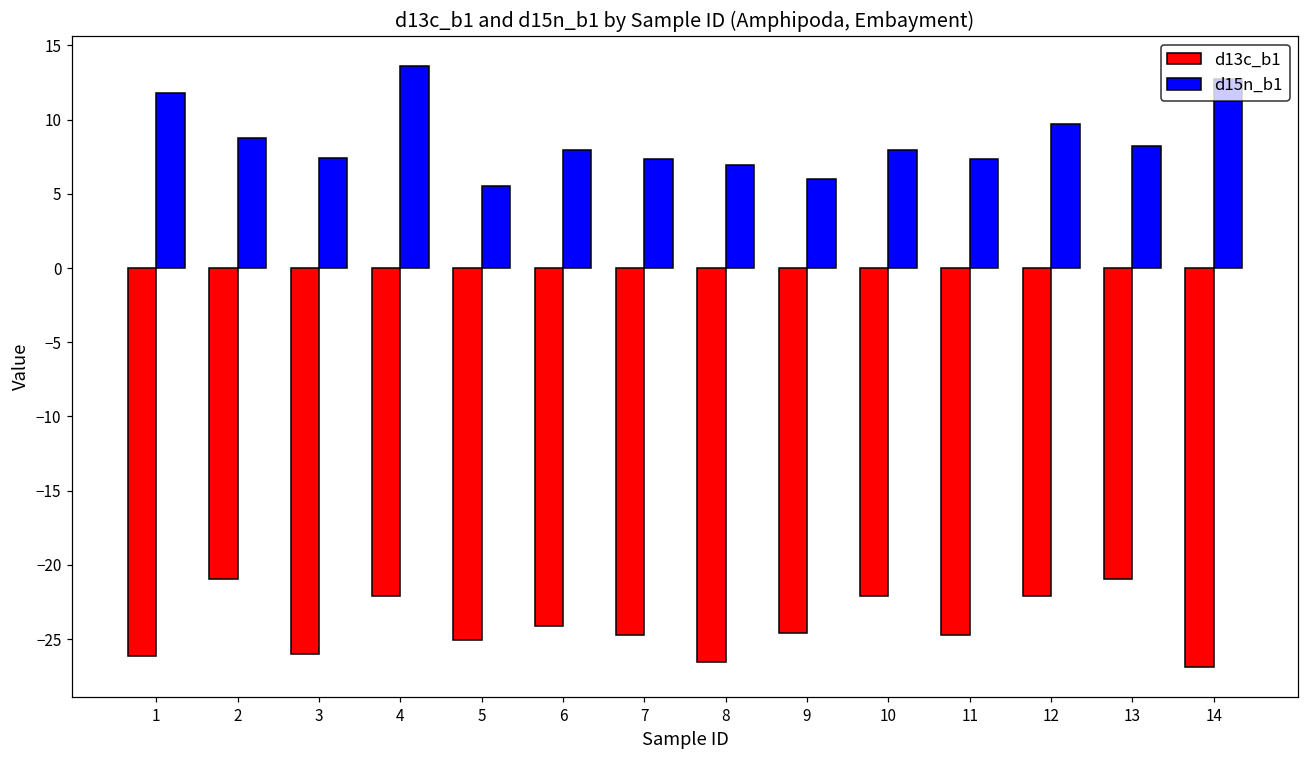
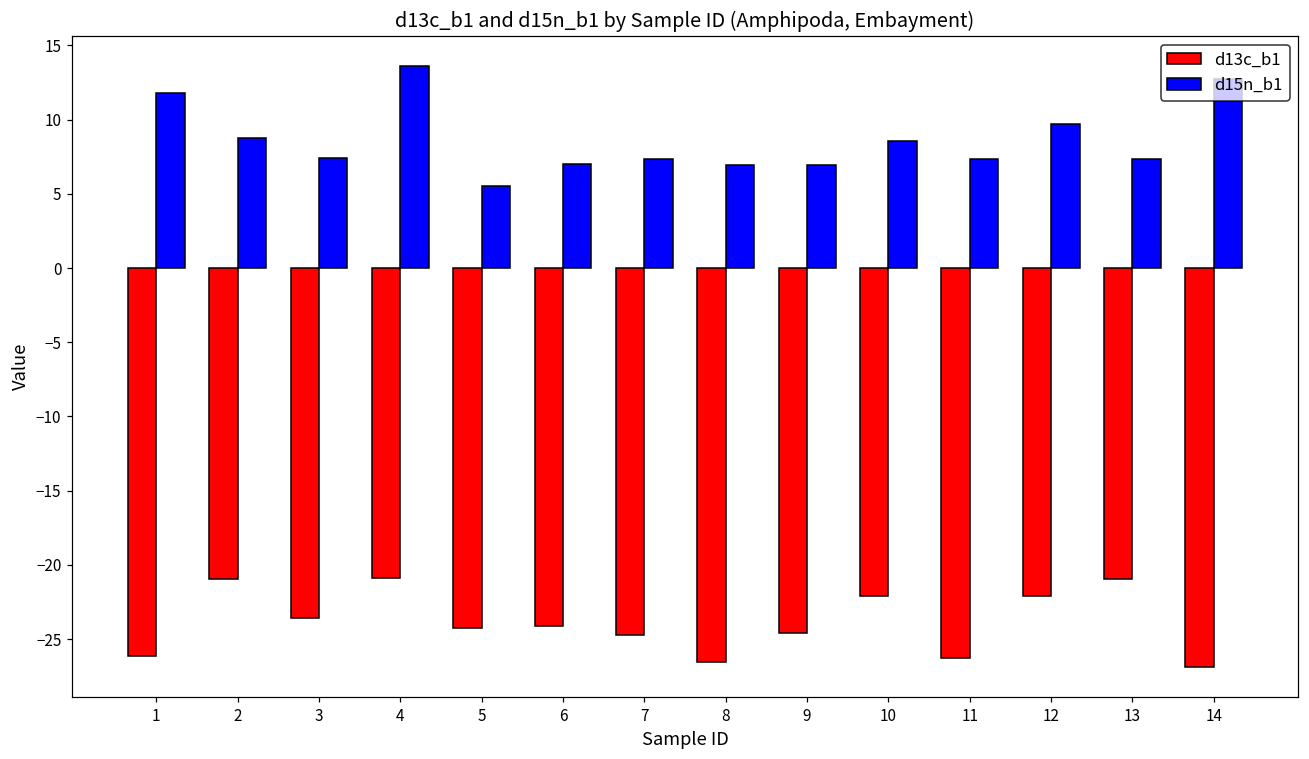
d13c_b1, 3: -26.0 -> -23.6
d13c_b1, 4: -22.1 -> -20.9
d13c_b1, 5: -25.1 -> -24.3
d15n_b1, 6: 8.0 -> 7.0
d15n_b1, 9: 6.0 -> 7.0
d15n_b1, 10: 8.0 -> 8.6
d13c_b1, 11: -24.7 -> -26.3
d15n_b1, 13: 8.2 -> 7.4
